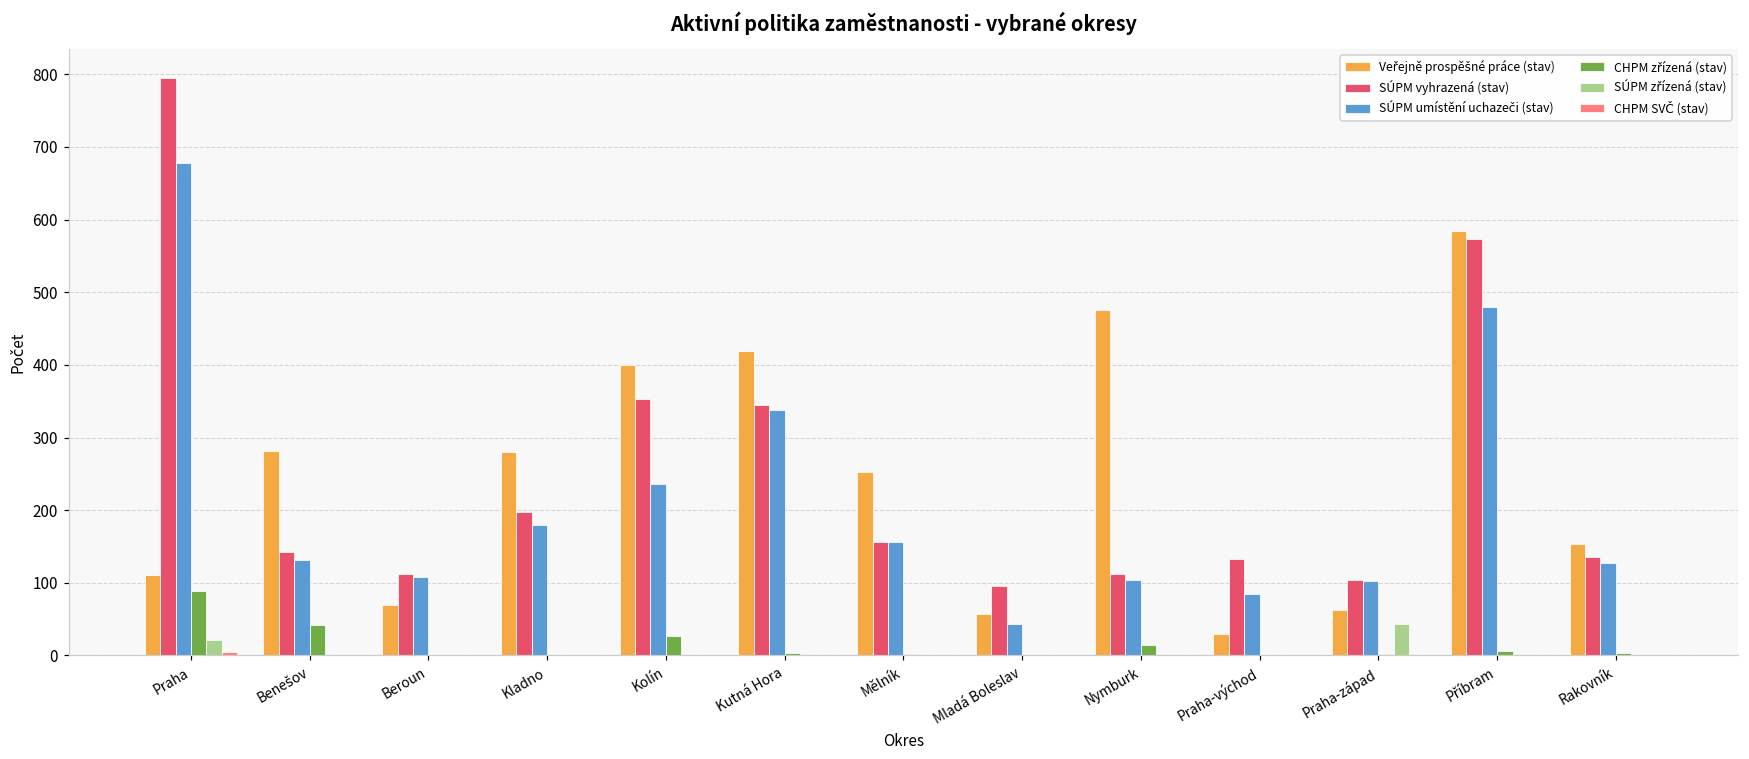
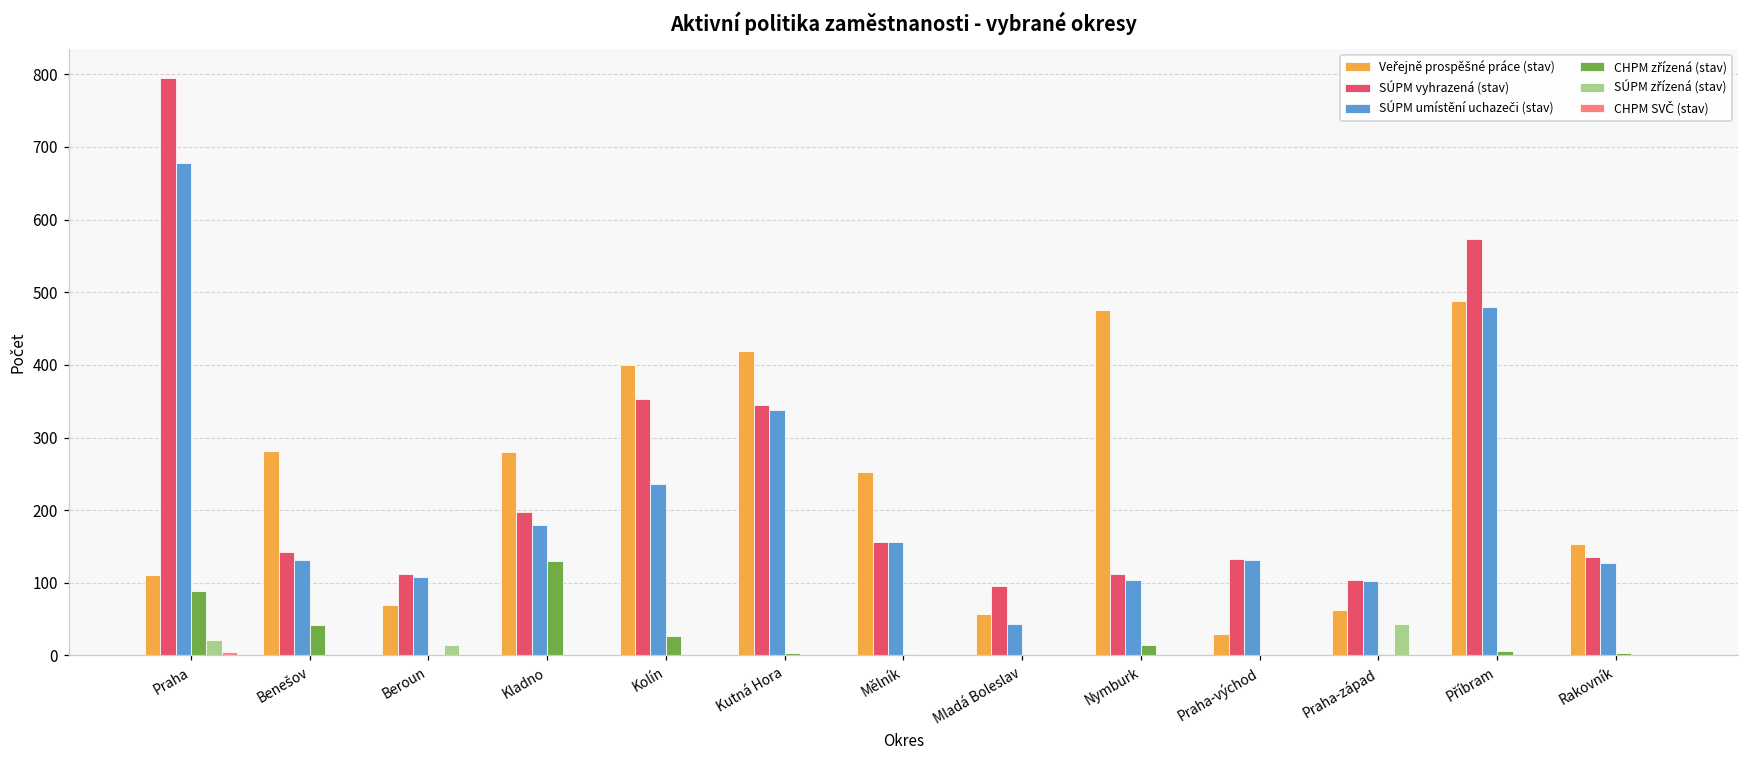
SÚPM zřízená (stav), Beroun: 0 -> 20
CHPM zřízená (stav), Kladno: 0 -> 130
SÚPM umístění uchazeči (stav), Praha-východ: 80 -> 130
Veřejně prospěšné práce (stav), Příbram: 590 -> 490
